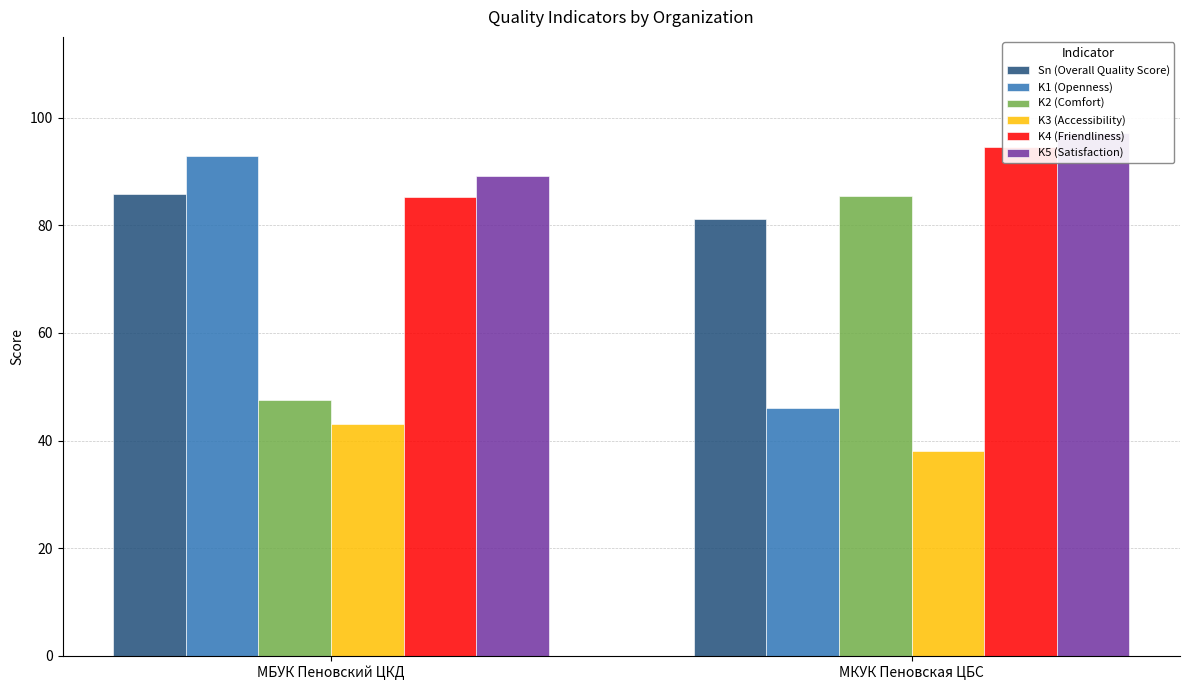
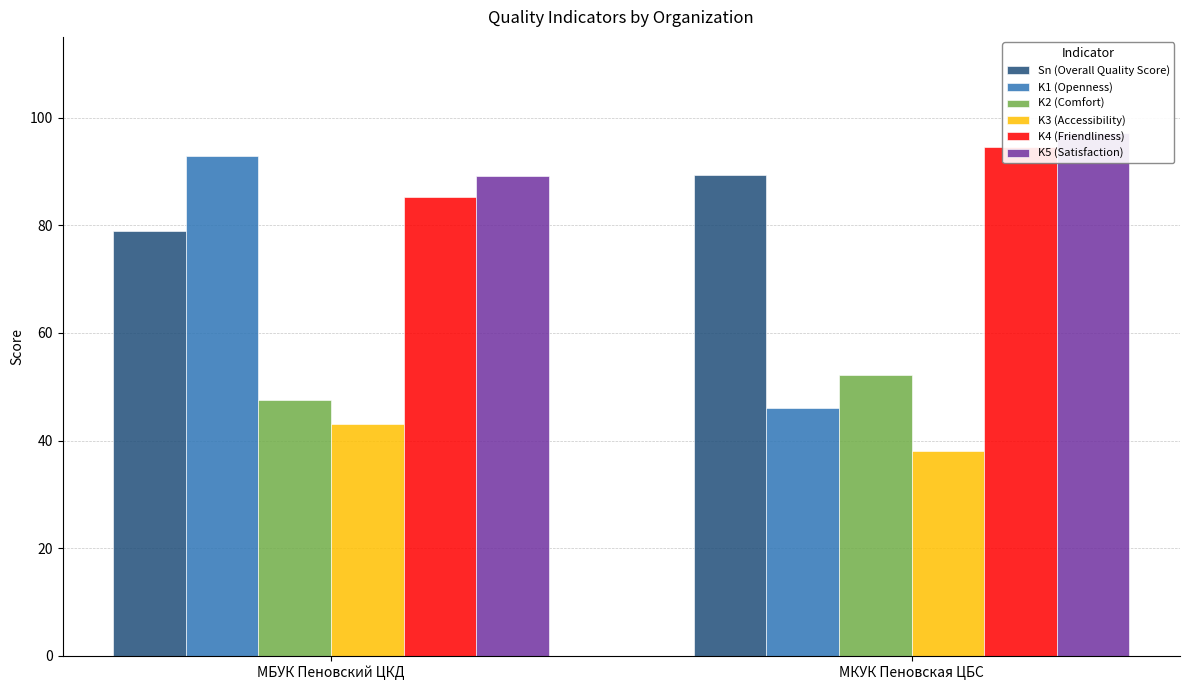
Sn (Overall Quality Score), МБУК Пеновский ЦКД: 86 -> 79
Sn (Overall Quality Score), МКУК Пеновская ЦБС: 81 -> 89
K2 (Comfort), МКУК Пеновская ЦБС: 86 -> 52
